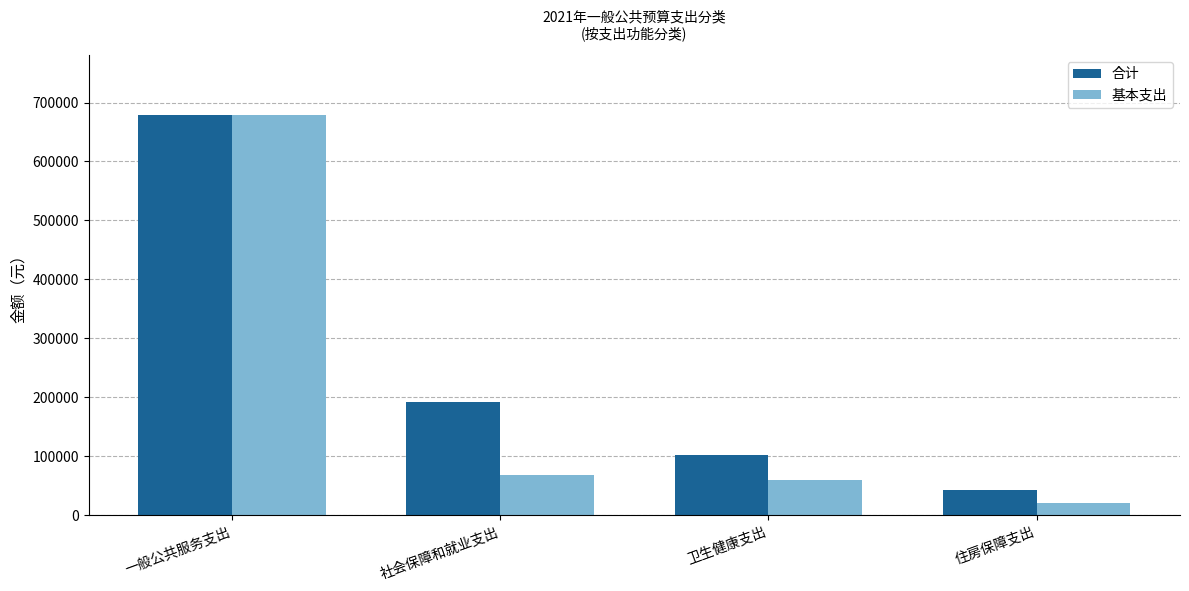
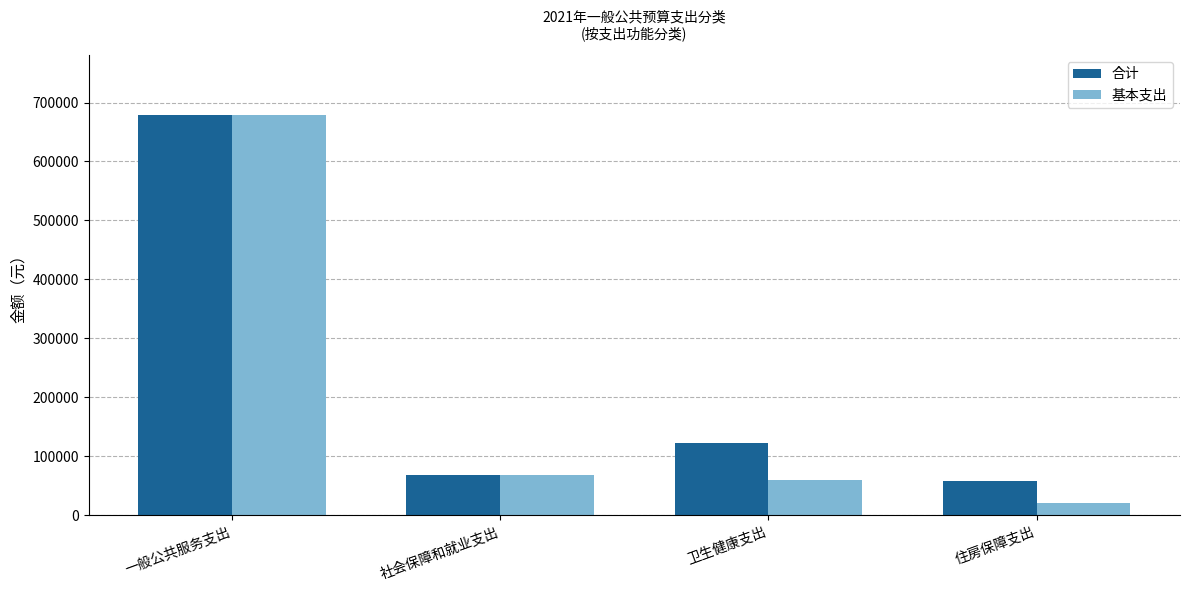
合计, 社会保障和就业支出: 190000 -> 70000
合计, 卫生健康支出: 100000 -> 120000
合计, 住房保障支出: 40000 -> 60000
